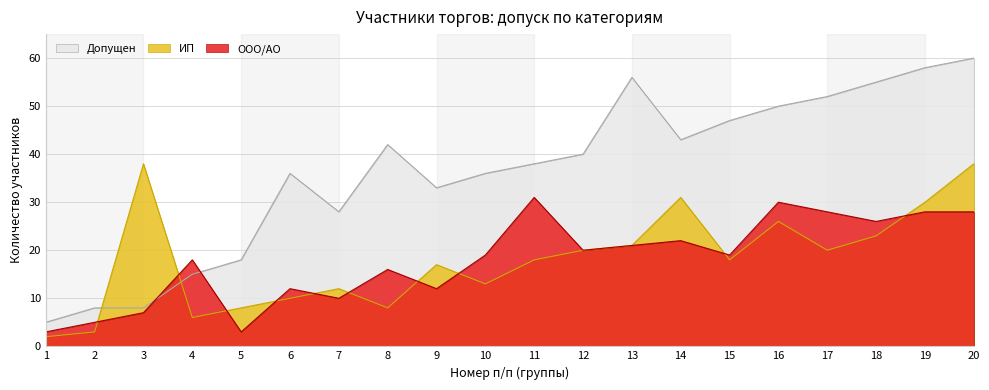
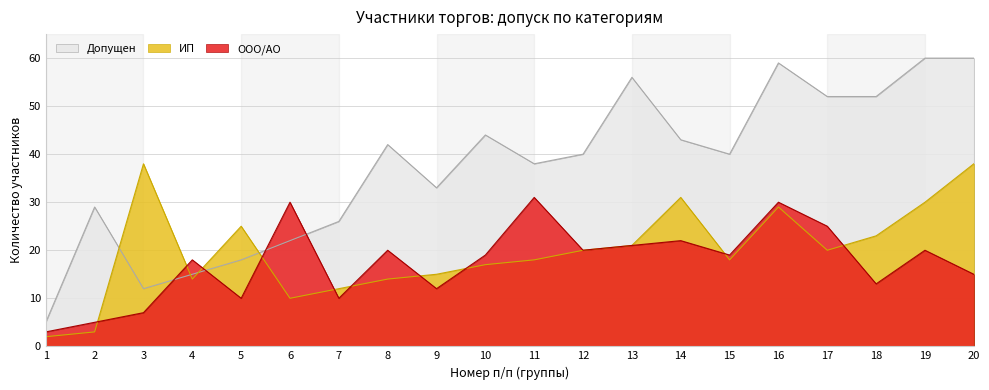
Допущен, 2: 8 -> 29
Допущен, 3: 8 -> 12
ИП, 4: 6 -> 14
ИП, 5: 8 -> 25
ООО/АО, 5: 3 -> 10
Допущен, 6: 36 -> 22
ООО/АО, 6: 12 -> 30
Допущен, 7: 28 -> 26
ИП, 8: 8 -> 14
ООО/АО, 8: 16 -> 20
ИП, 9: 17 -> 15
Допущен, 10: 36 -> 44
ИП, 10: 13 -> 17
Допущен, 15: 47 -> 40
Допущен, 16: 50 -> 59
ИП, 16: 26 -> 29
ООО/АО, 17: 28 -> 25
Допущен, 18: 55 -> 52
ООО/АО, 18: 26 -> 13
Допущен, 19: 58 -> 60
ООО/АО, 19: 28 -> 20
ООО/АО, 20: 28 -> 15
